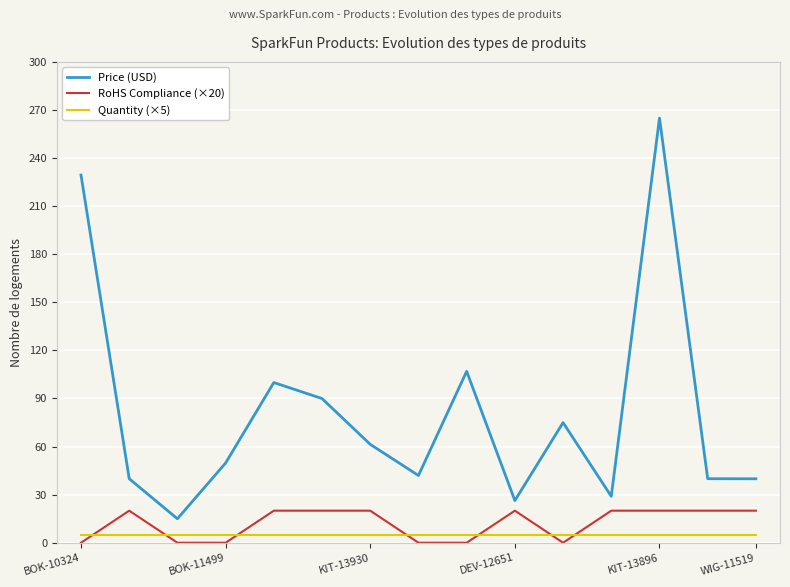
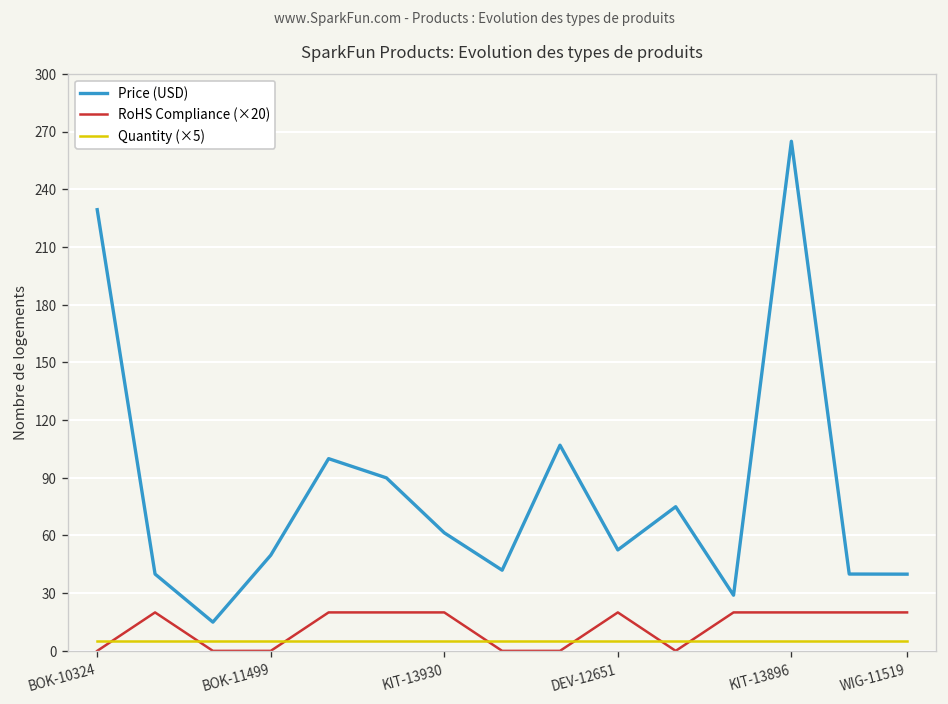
Price (USD), DEV-12651: 26 -> 53
